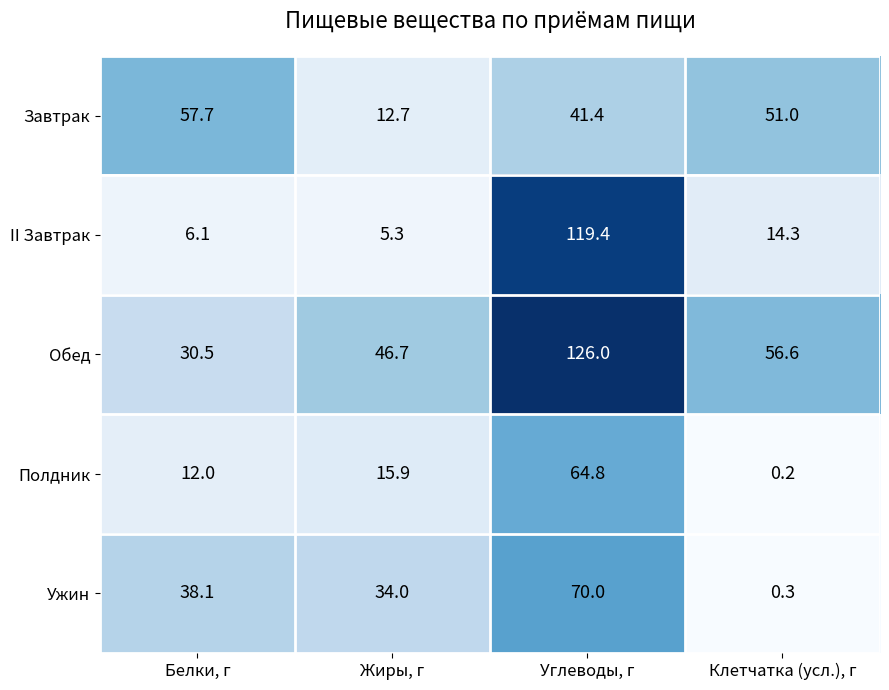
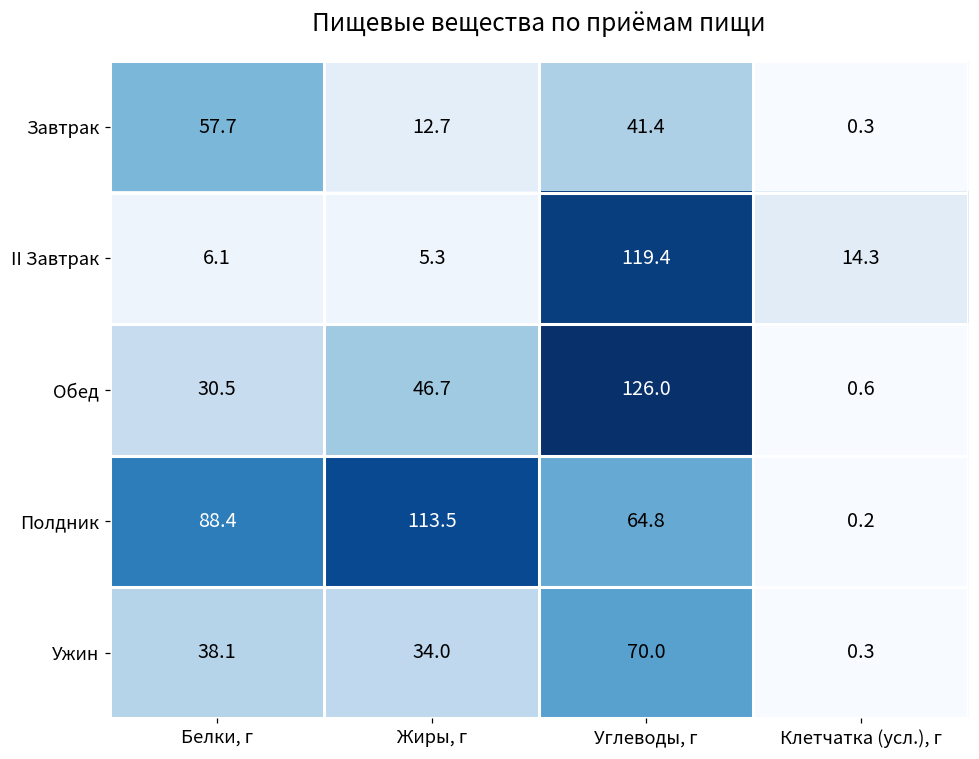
Завтрак, Клетчатка (усл.), г: 51.0 -> 0.3
Обед, Клетчатка (усл.), г: 56.6 -> 0.6
Полдник, Белки, г: 12.0 -> 88.4
Полдник, Жиры, г: 15.9 -> 113.5
